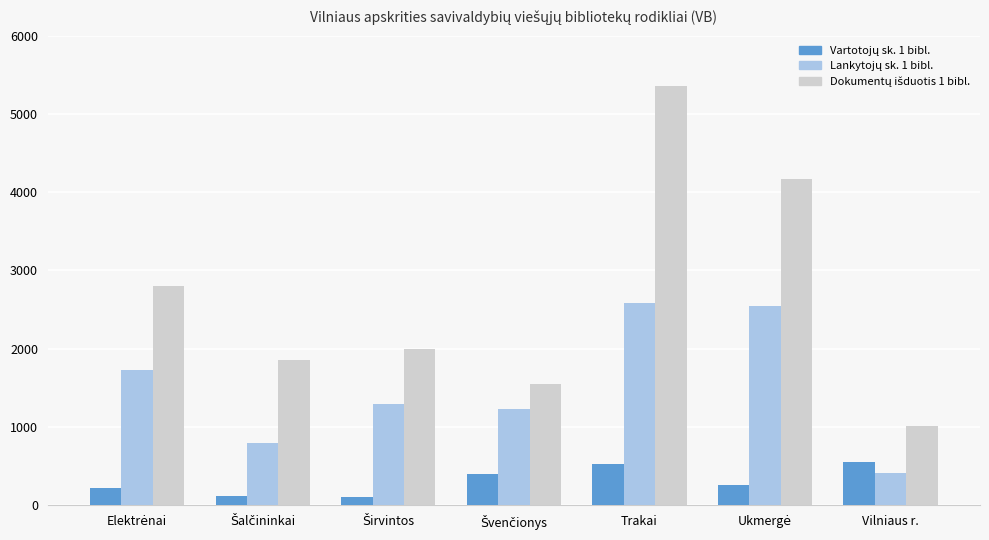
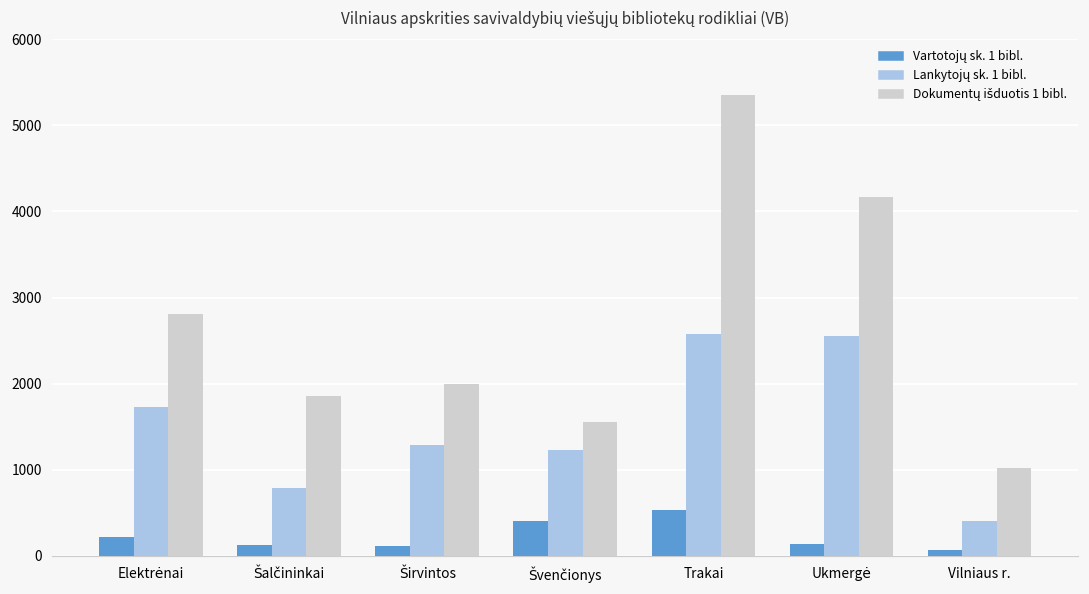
Vartotojų sk. 1 bibl., Ukmergė: 300 -> 100
Vartotojų sk. 1 bibl., Vilniaus r.: 600 -> 100
